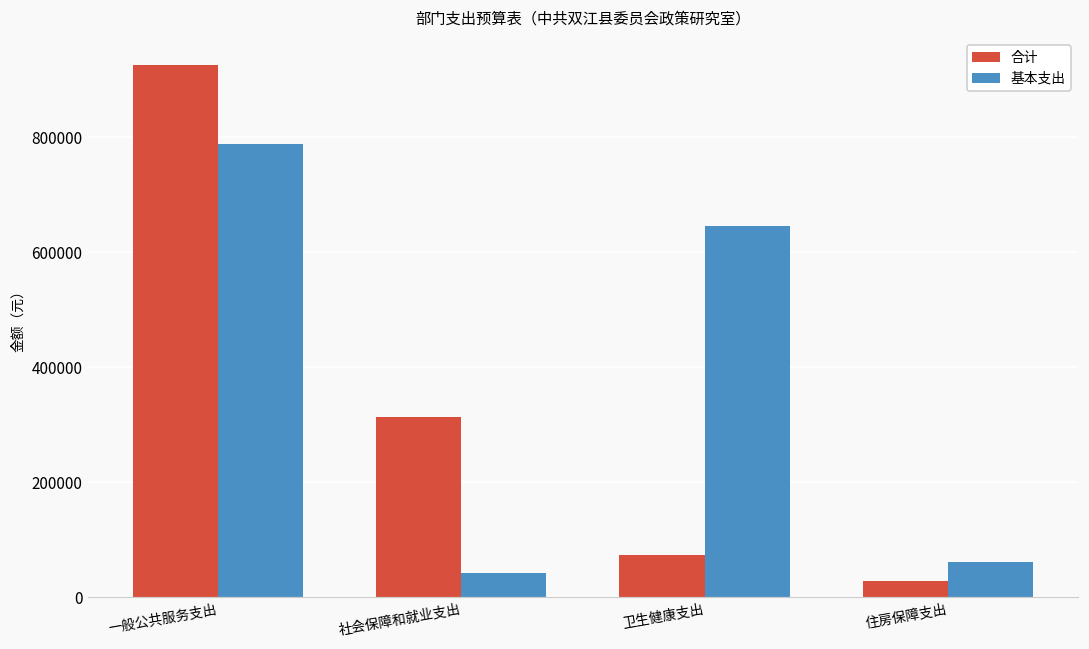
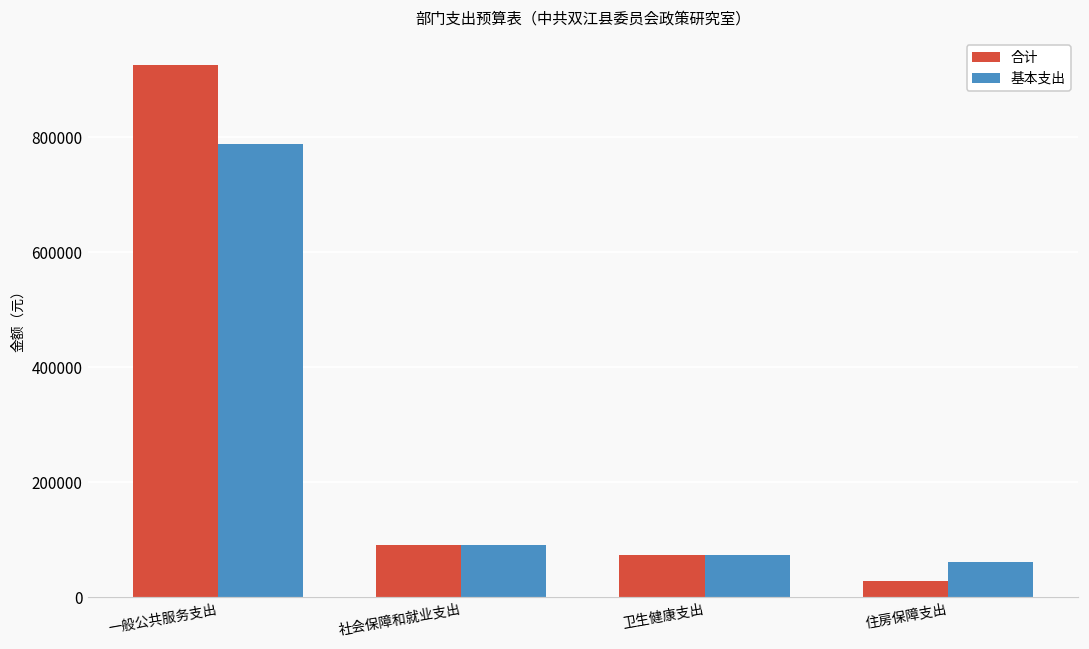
合计, 社会保障和就业支出: 310000 -> 90000
基本支出, 社会保障和就业支出: 40000 -> 90000
基本支出, 卫生健康支出: 650000 -> 70000
